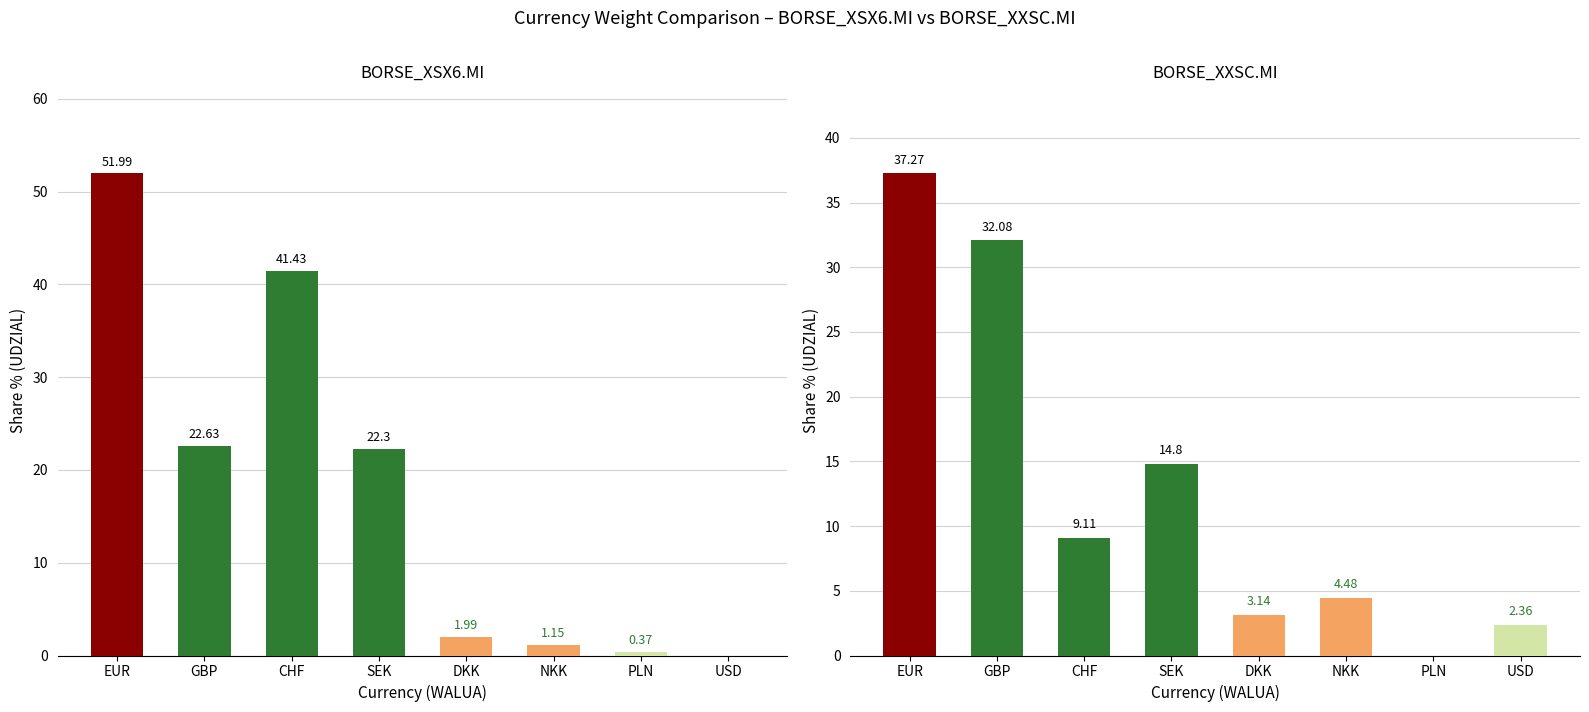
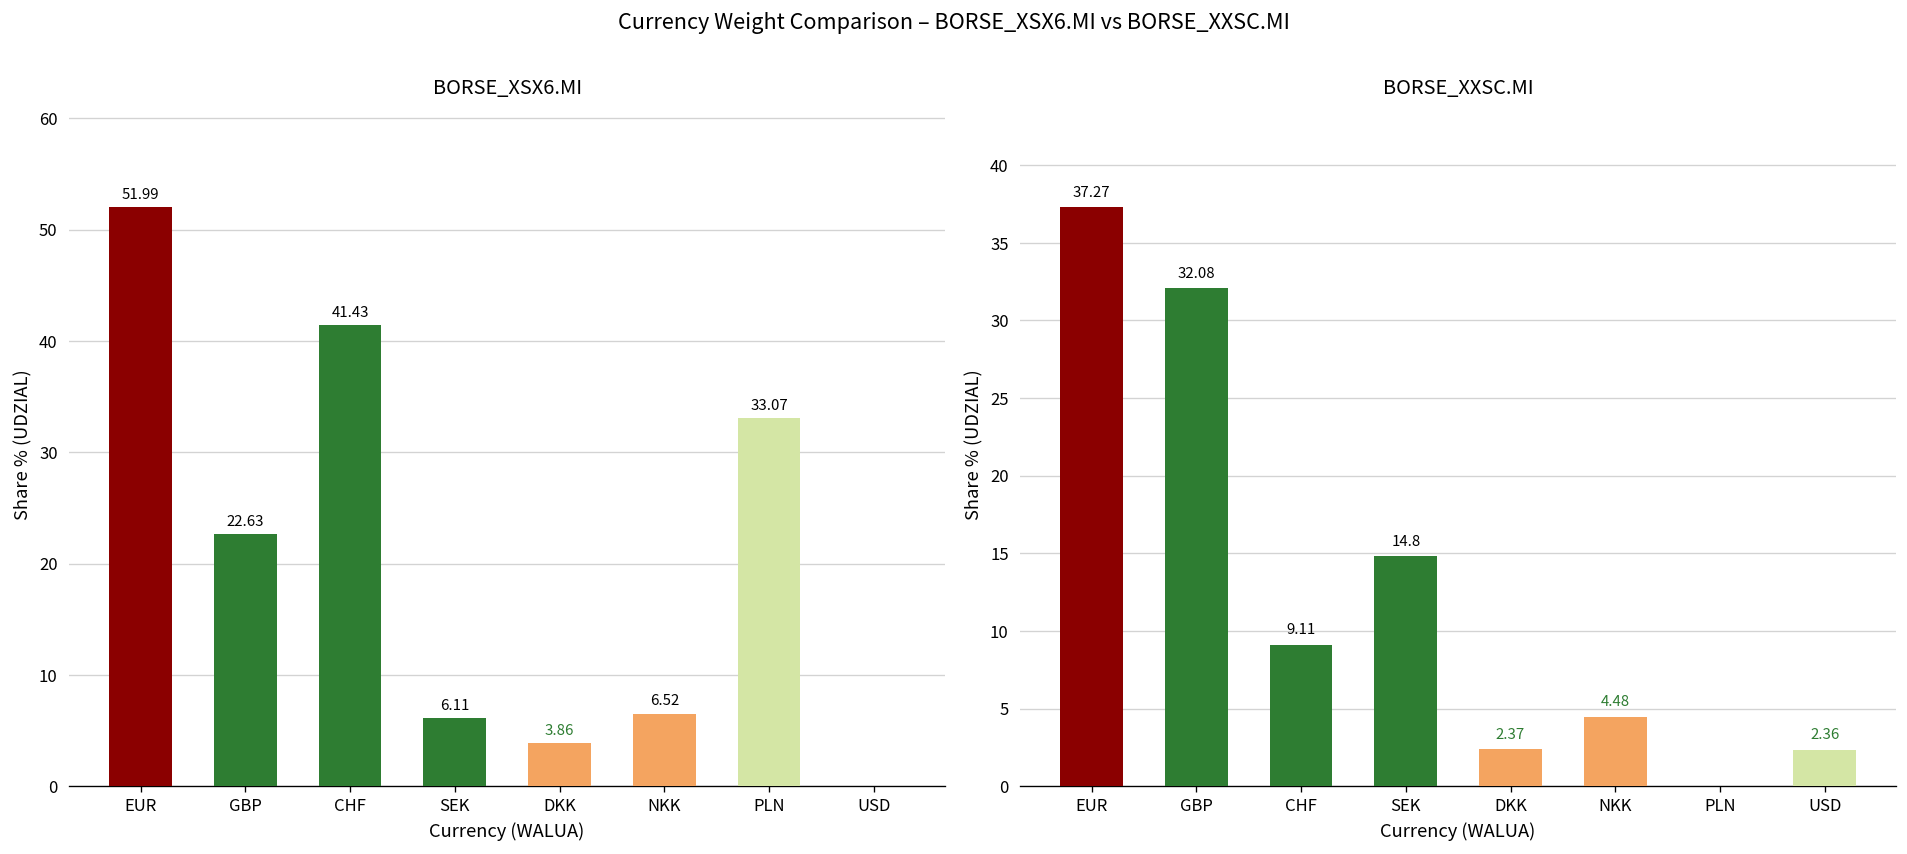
BORSE_XSX6.MI, SEK: 22.3 -> 6.11
BORSE_XSX6.MI, DKK: 1.99 -> 3.86
BORSE_XSX6.MI, NKK: 1.15 -> 6.52
BORSE_XSX6.MI, PLN: 0.37 -> 33.07
BORSE_XXSC.MI, DKK: 3.14 -> 2.37
